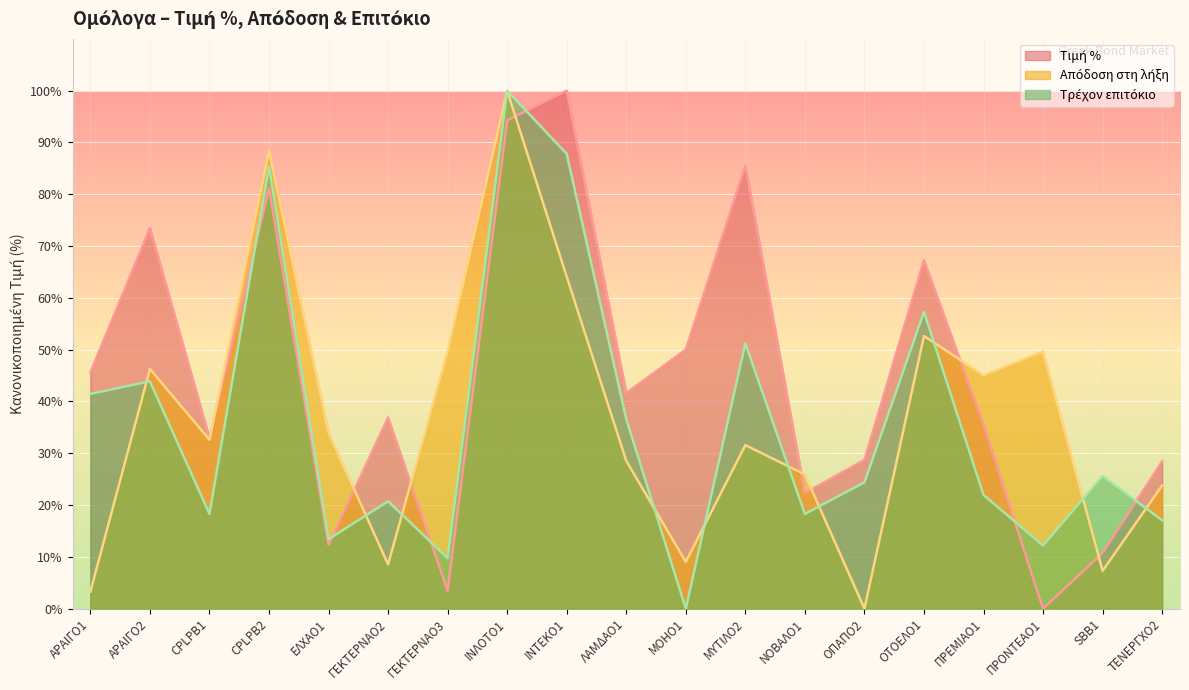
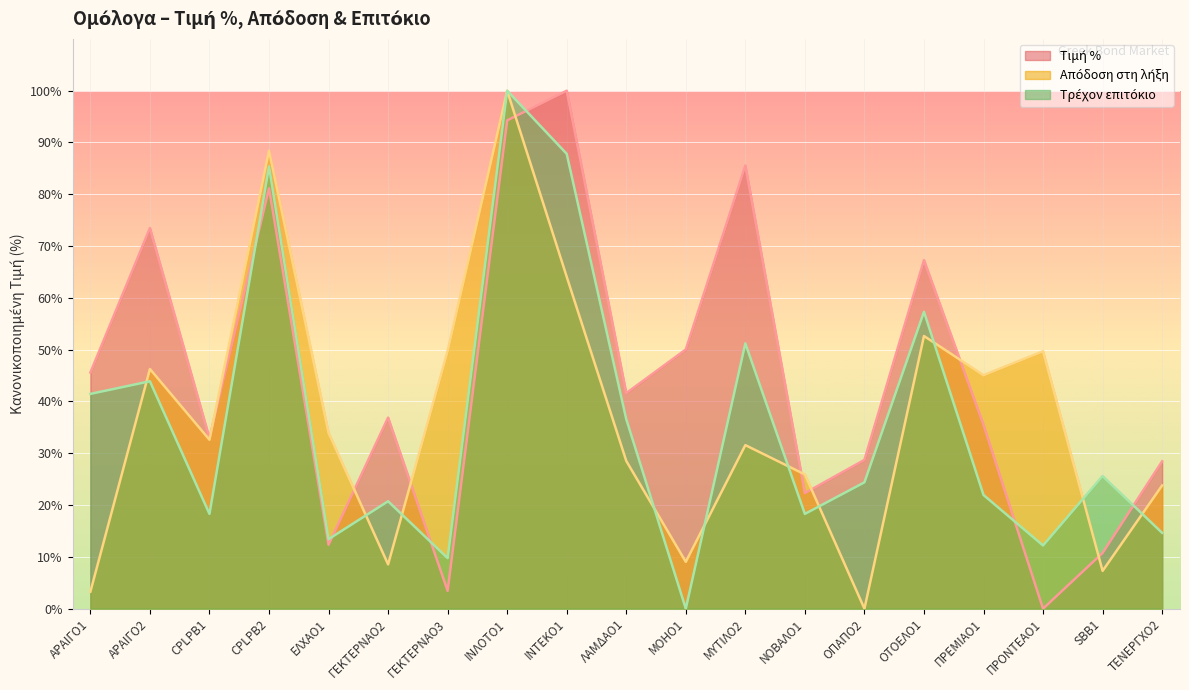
Τρέχον επιτόκιο, ΤΕΝΕΡΓΧΟ2: 17% -> 15%
